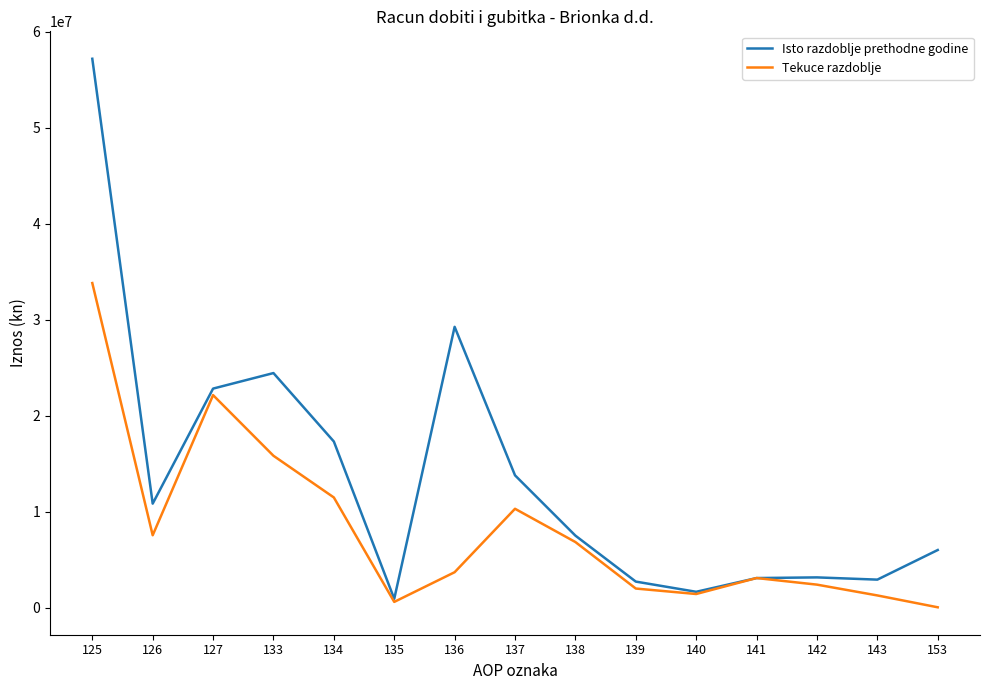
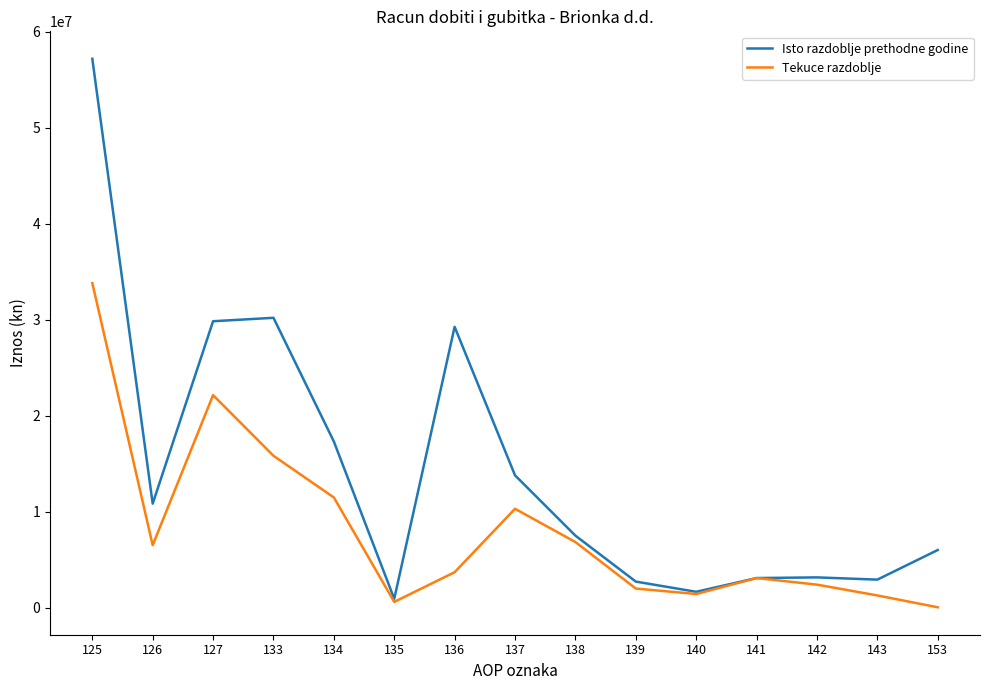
Tekuce razdoblje, 126: 8000000 -> 7000000
Isto razdoblje prethodne godine, 127: 23000000 -> 30000000
Isto razdoblje prethodne godine, 133: 24000000 -> 30000000
